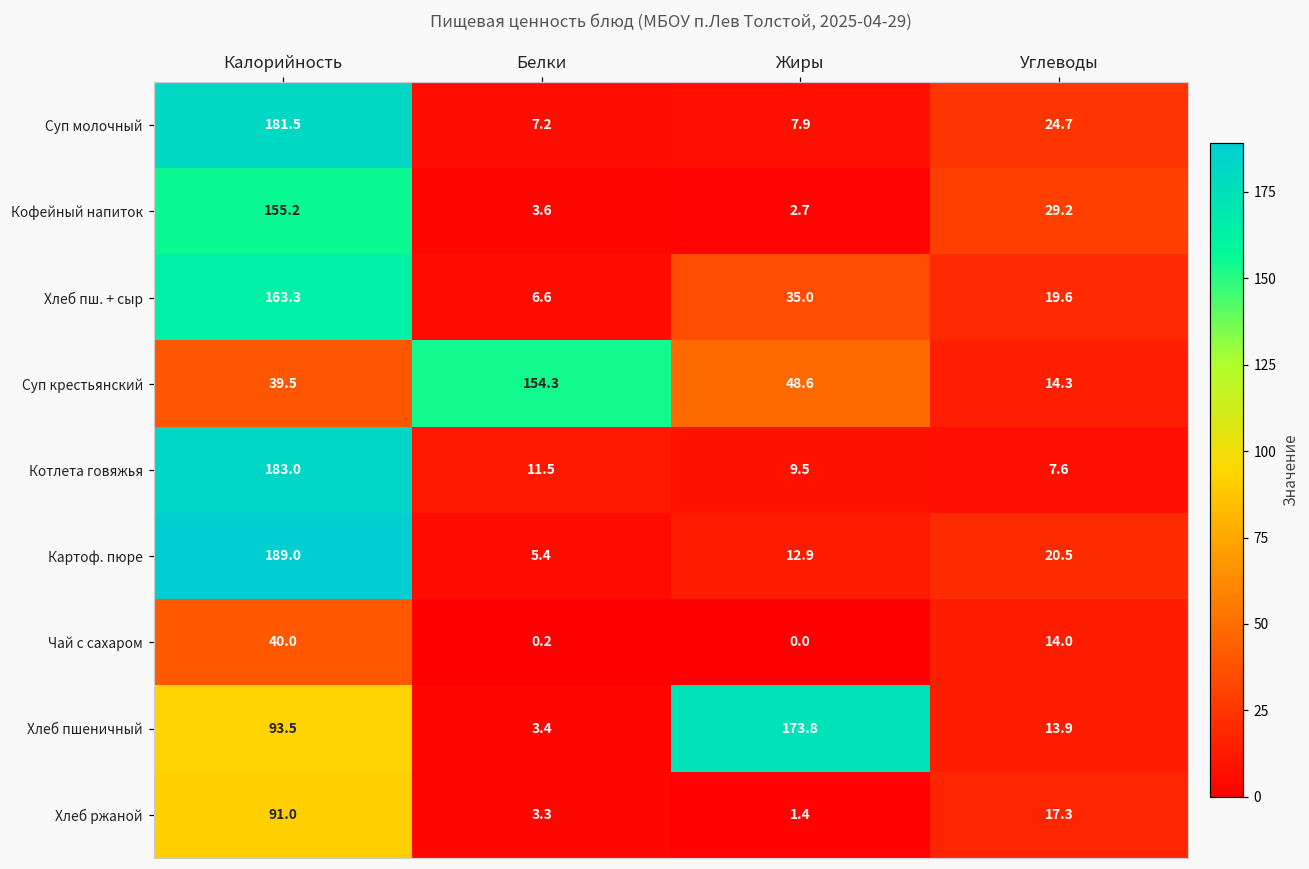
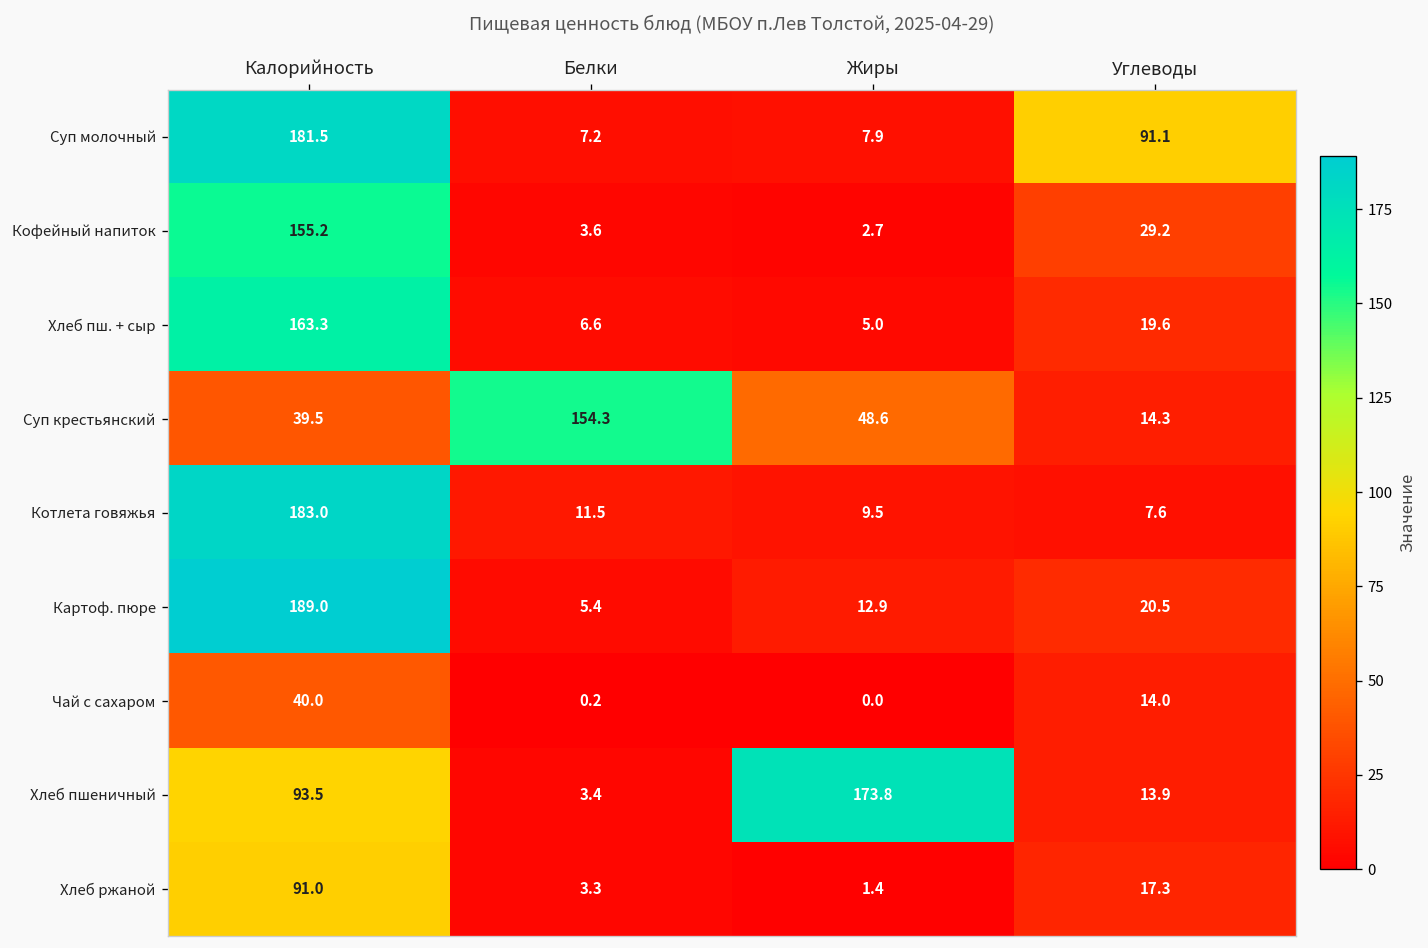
Суп молочный, Углеводы: 24.7 -> 91.1
Хлеб пш. + сыр, Жиры: 35.0 -> 5.0
